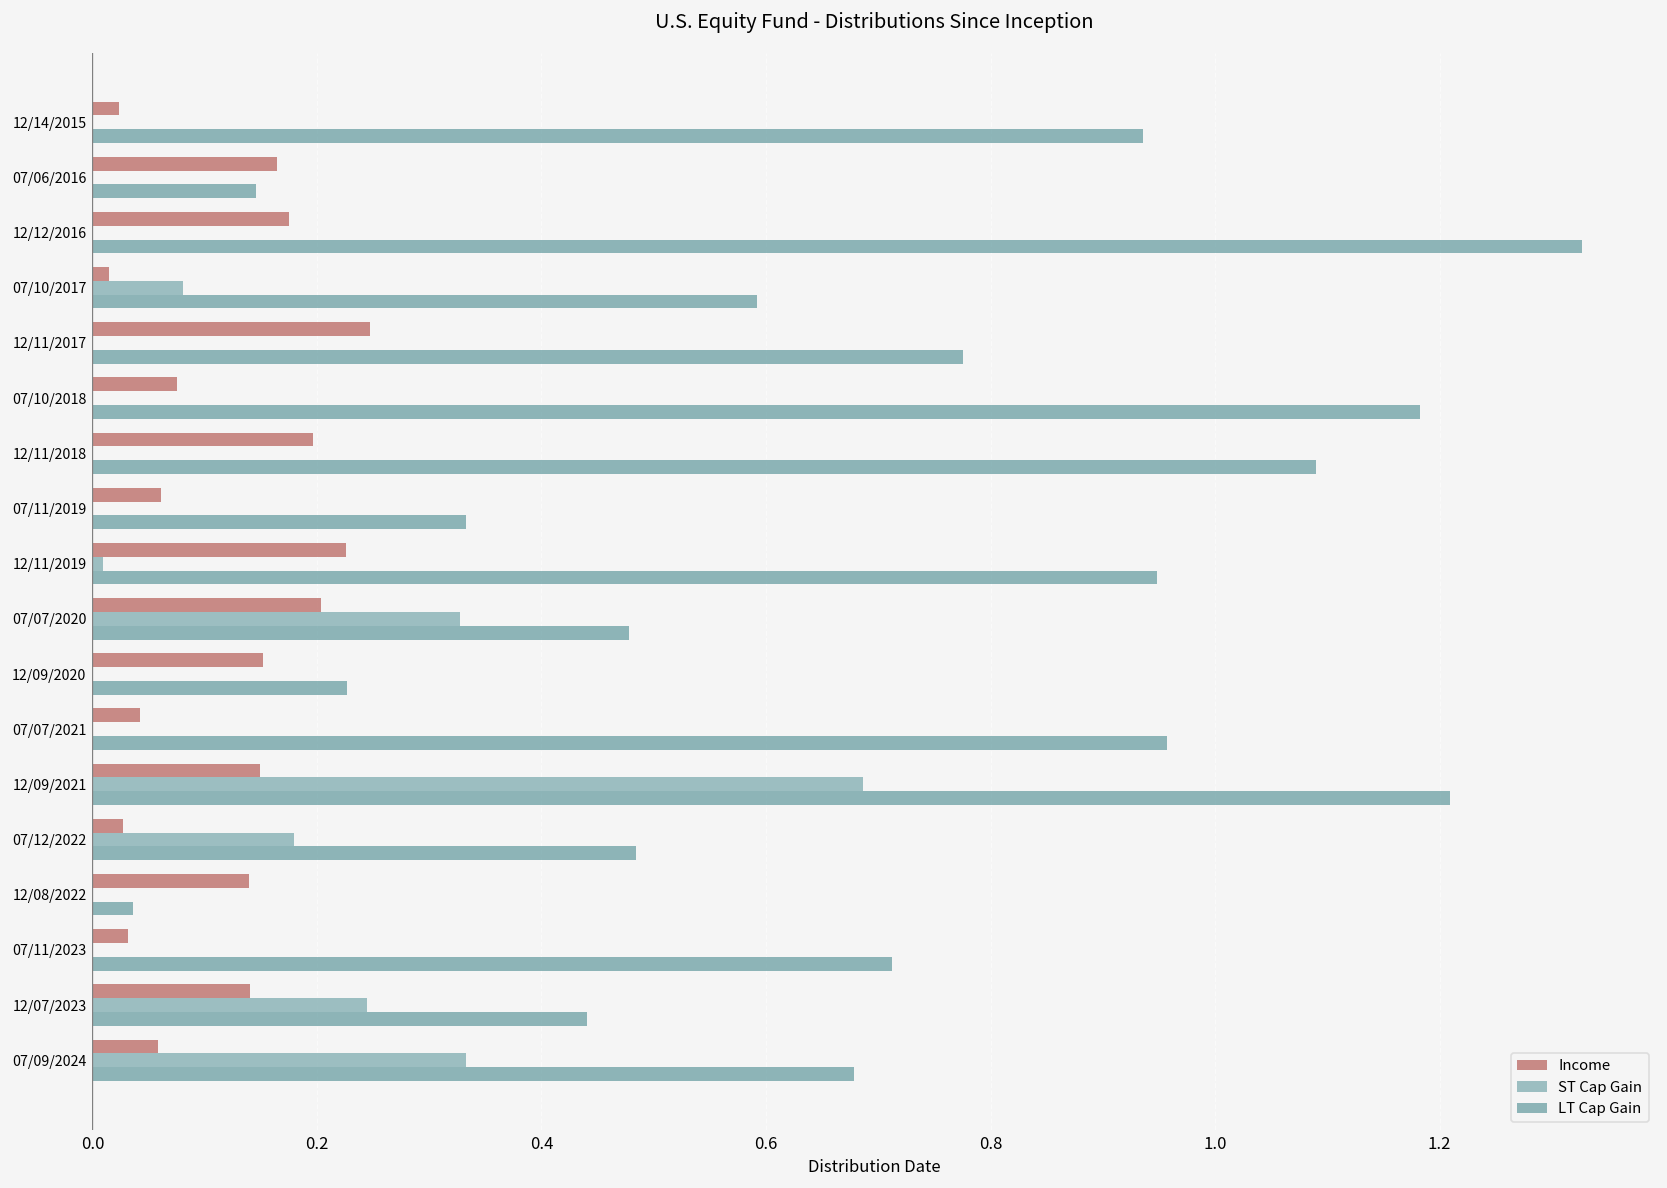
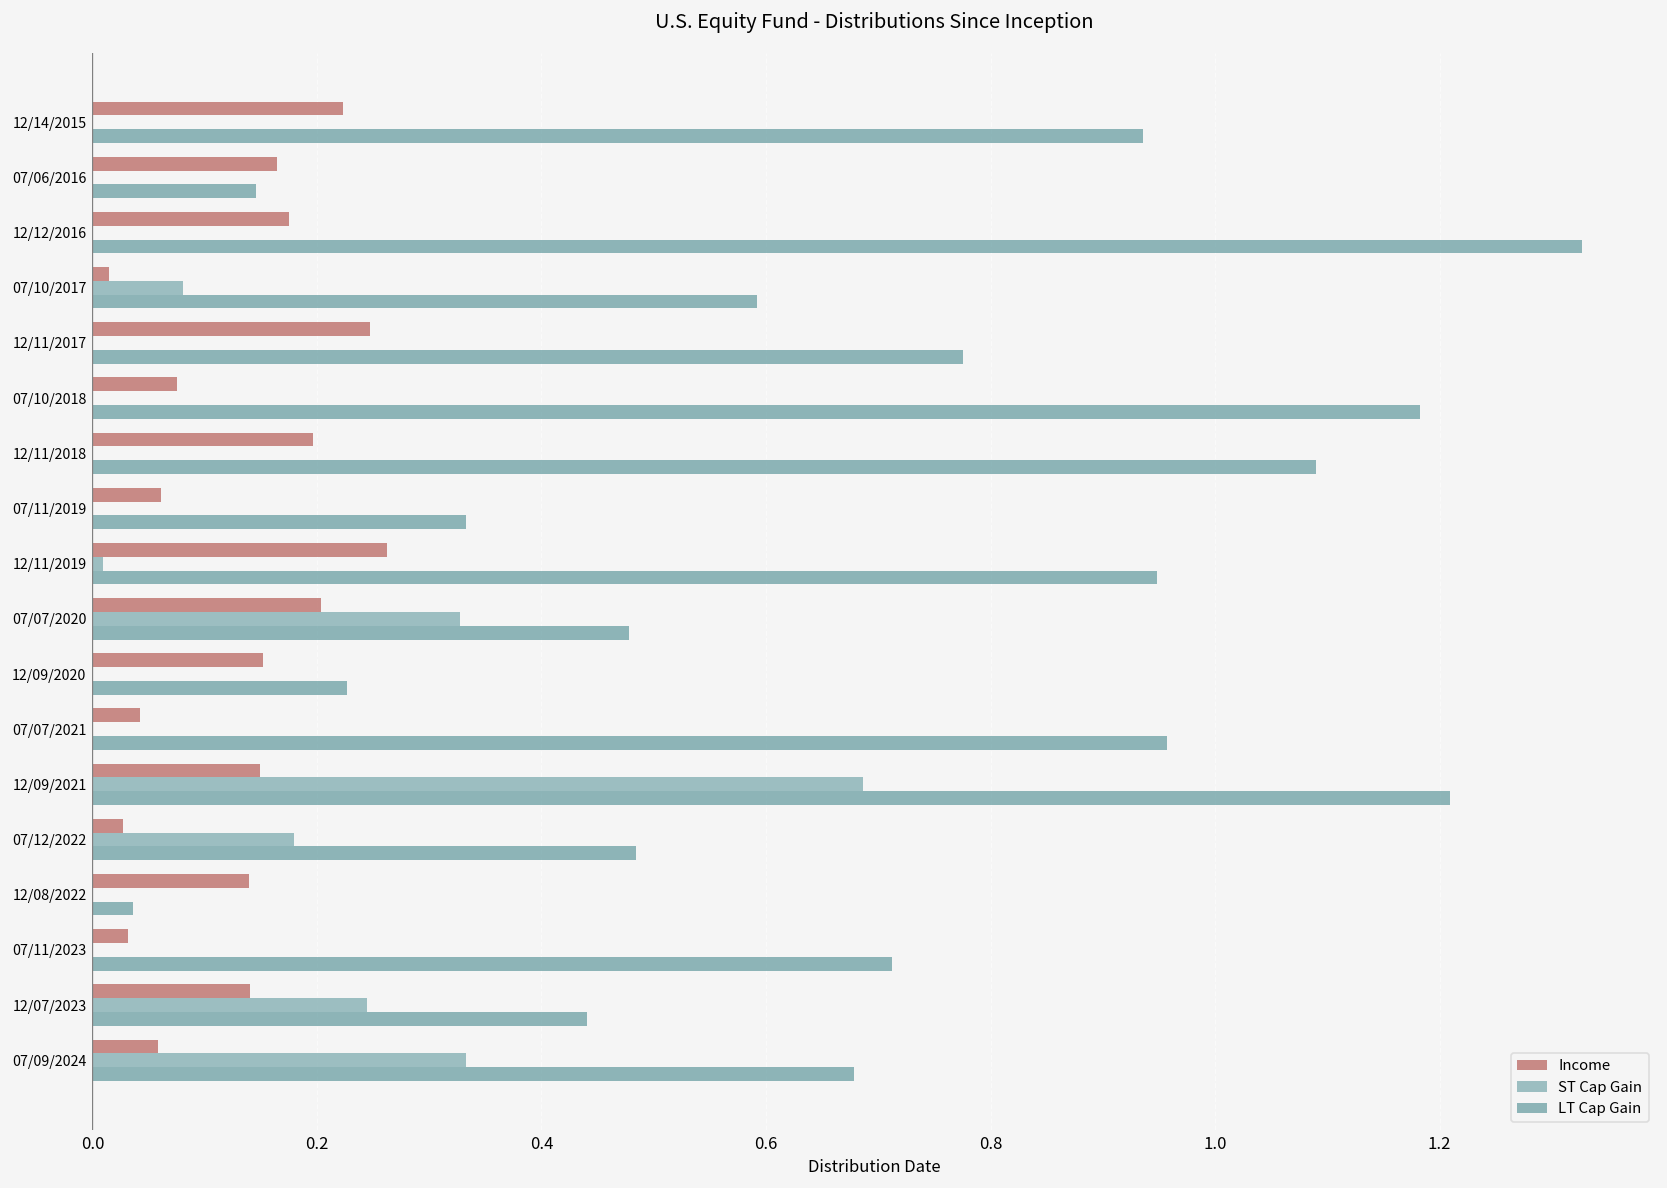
Income, 12/14/2015: 0.02 -> 0.22
Income, 12/11/2019: 0.23 -> 0.26
